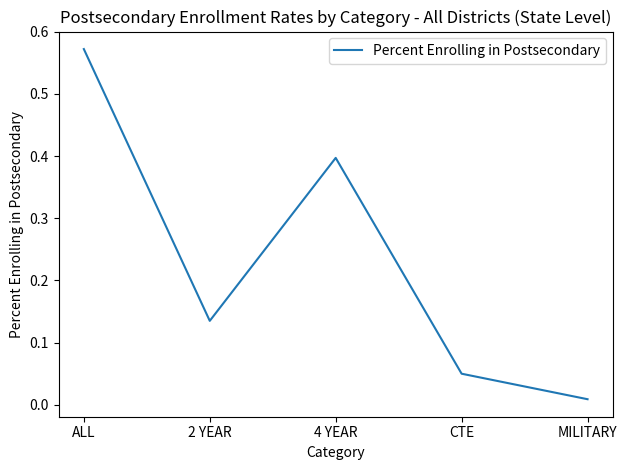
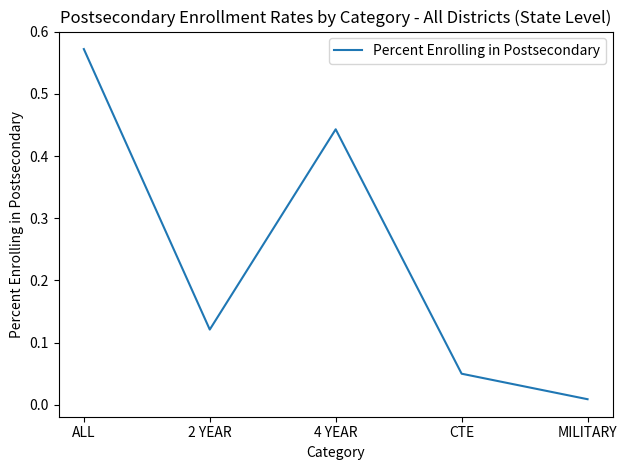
2 YEAR: 0.14 -> 0.12
4 YEAR: 0.40 -> 0.44
